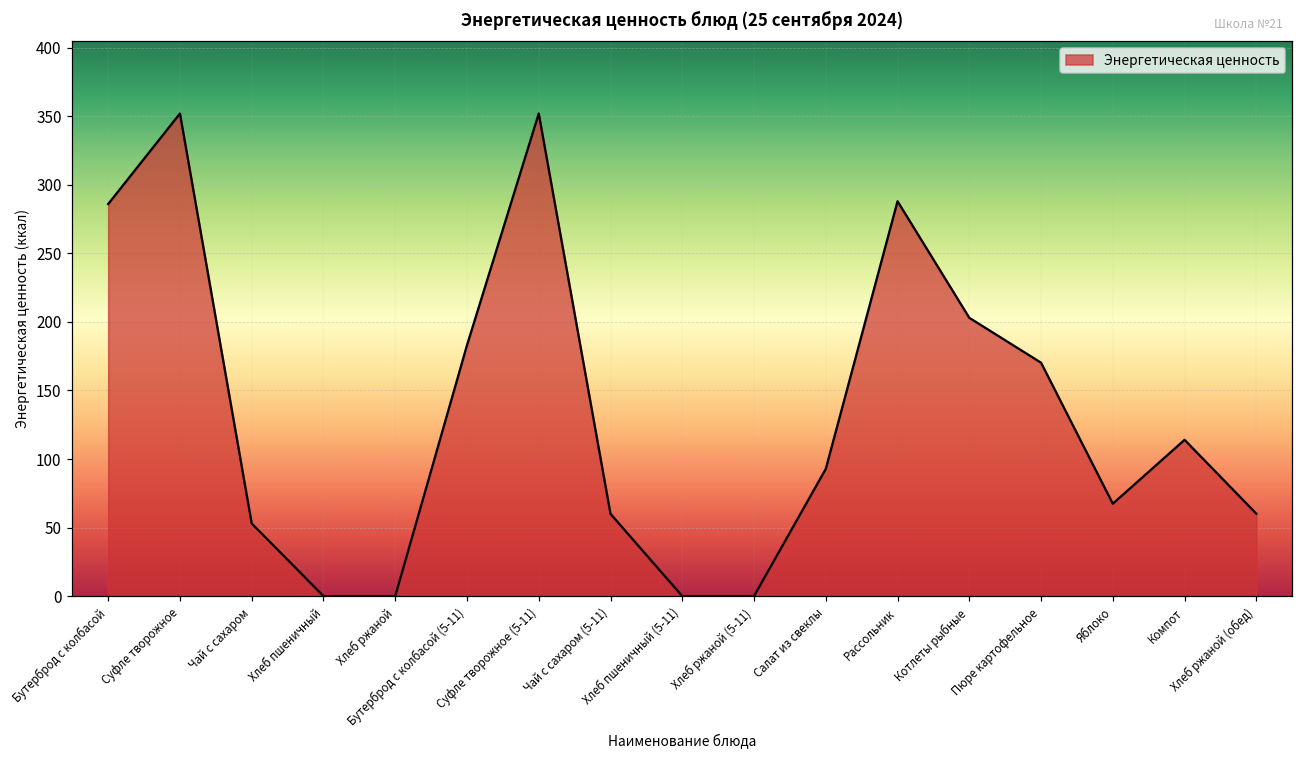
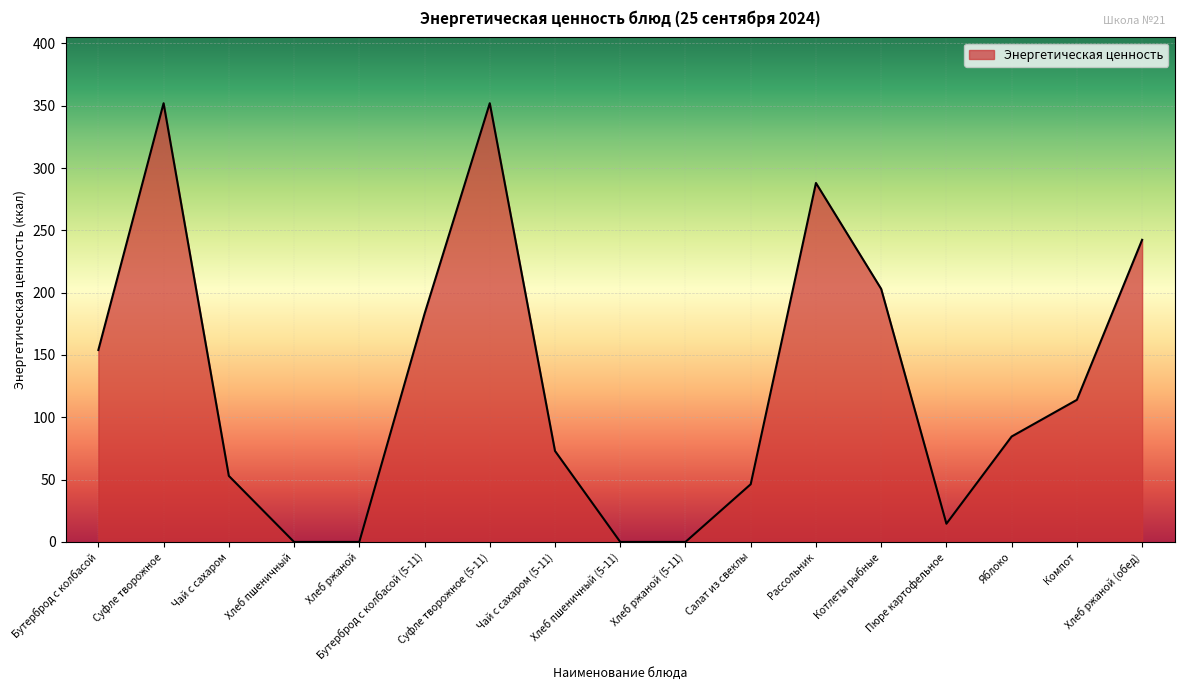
Бутерброд с колбасой: 286 -> 154
Чай с сахаром (5-11): 60 -> 73
Салат из свеклы: 93 -> 46
Пюре картофельное: 170 -> 15
Яблоко: 67 -> 85
Хлеб ржаной (обед): 60 -> 242
